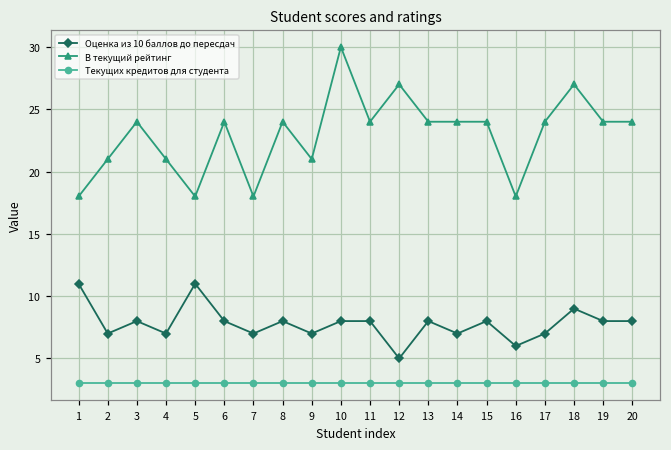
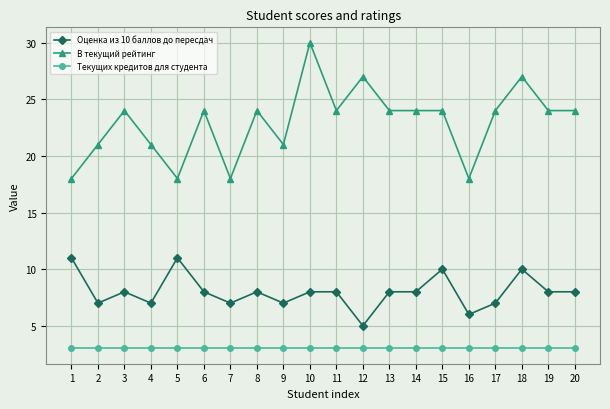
Оценка из 10 баллов до пересдач, 14: 7 -> 8
Оценка из 10 баллов до пересдач, 15: 8 -> 10
Оценка из 10 баллов до пересдач, 18: 9 -> 10
